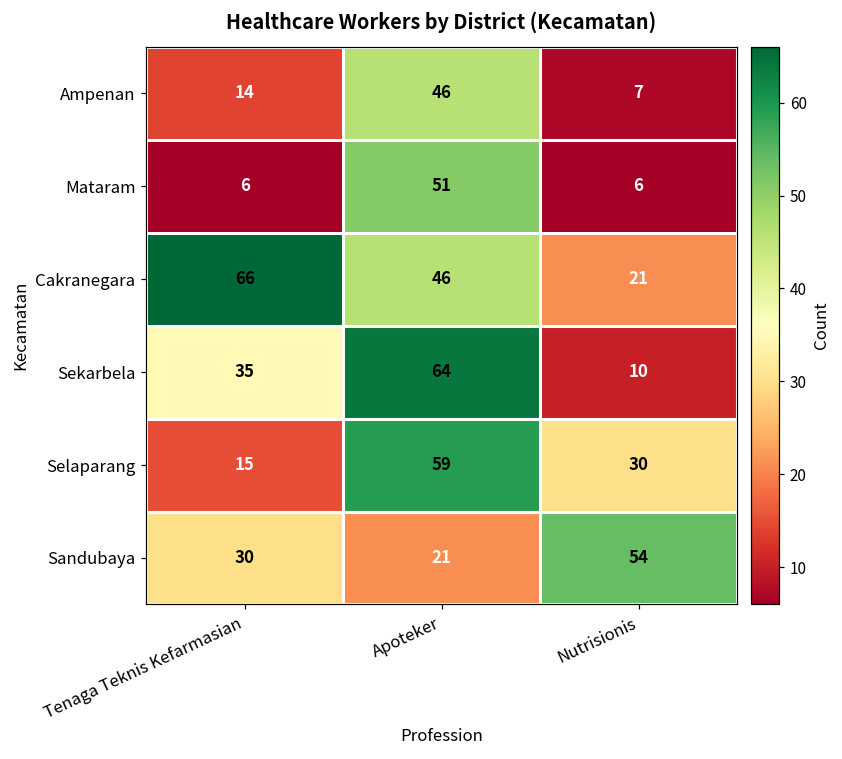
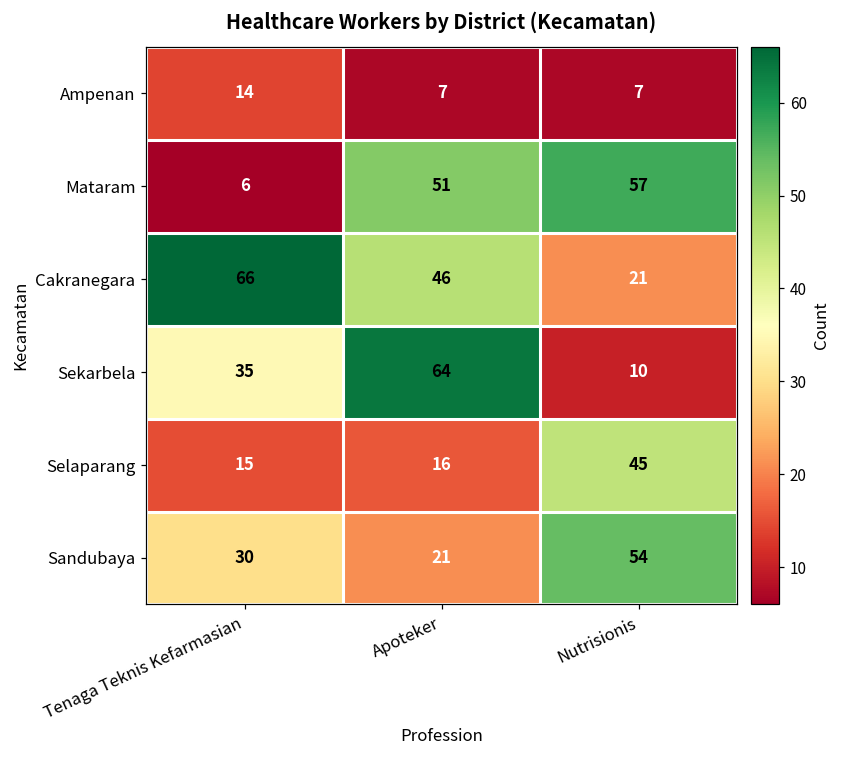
Ampenan, Apoteker: 46 -> 7
Mataram, Nutrisionis: 6 -> 57
Selaparang, Apoteker: 59 -> 16
Selaparang, Nutrisionis: 30 -> 45
